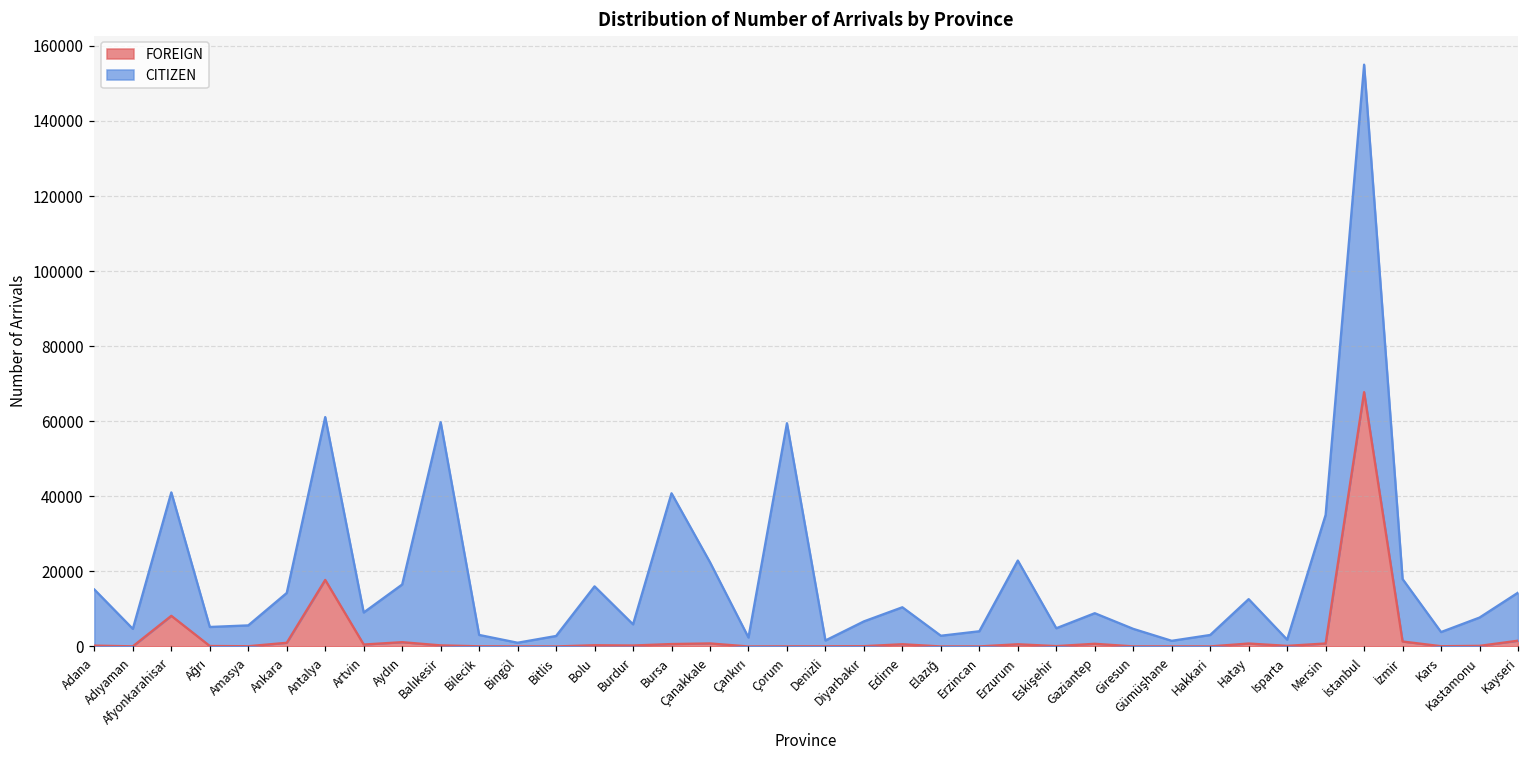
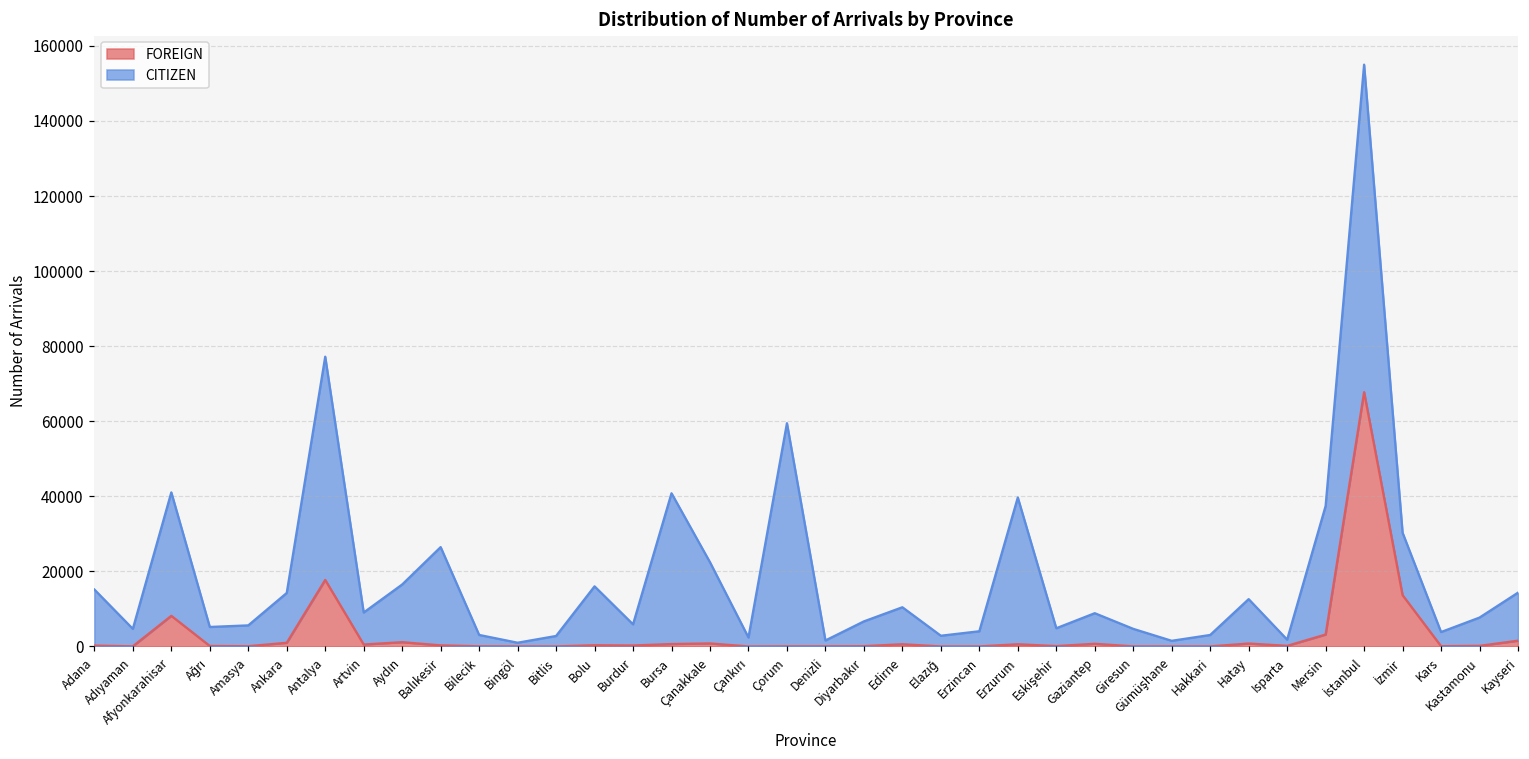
CITIZEN, Antalya: 43000 -> 59000
CITIZEN, Balıkesir: 59000 -> 26000
CITIZEN, Erzurum: 22000 -> 39000
FOREIGN, Mersin: 1000 -> 3000
FOREIGN, İzmir: 1000 -> 14000
